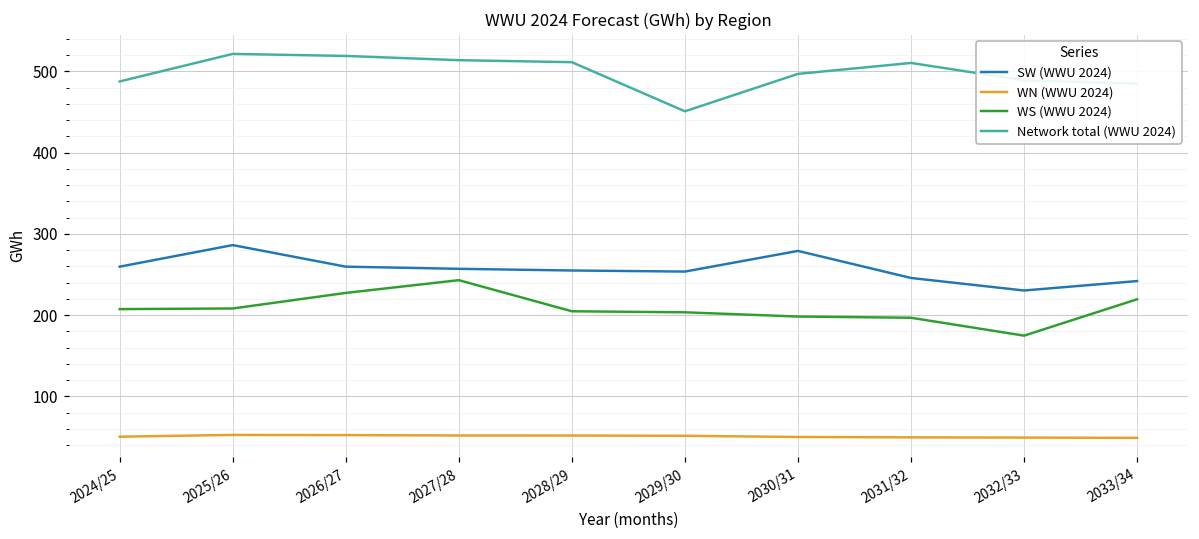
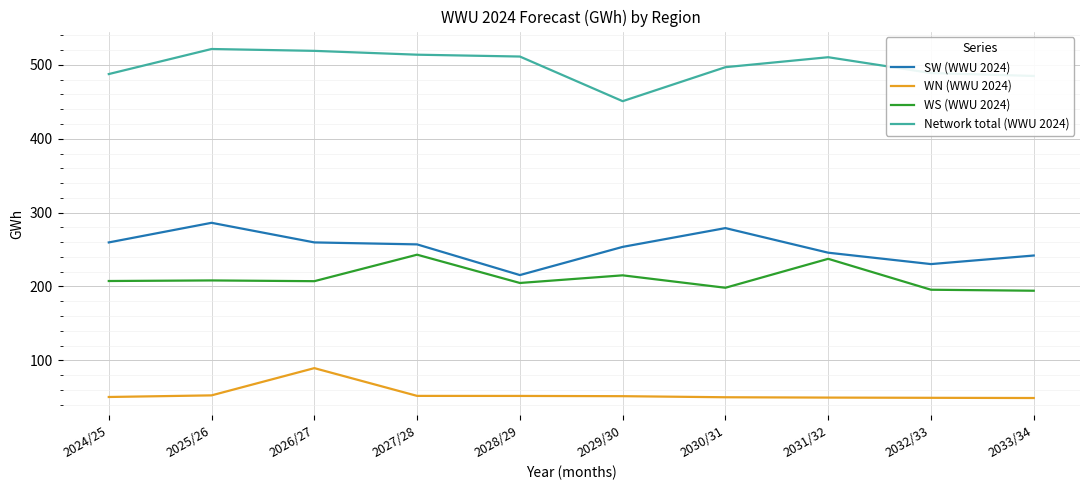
WN (WWU 2024), 2026/27: 50 -> 90
WS (WWU 2024), 2026/27: 230 -> 210
SW (WWU 2024), 2028/29: 250 -> 220
WS (WWU 2024), 2029/30: 200 -> 220
WS (WWU 2024), 2031/32: 200 -> 240
WS (WWU 2024), 2032/33: 170 -> 200
WS (WWU 2024), 2033/34: 220 -> 190
